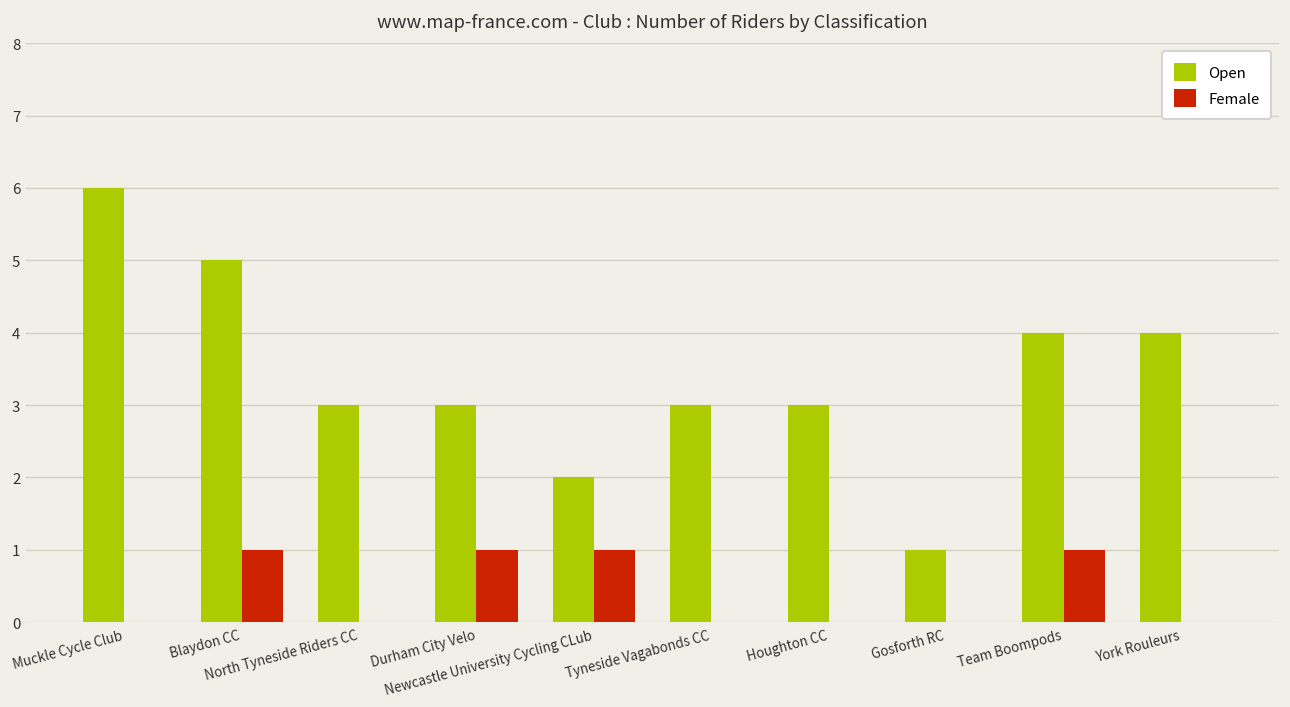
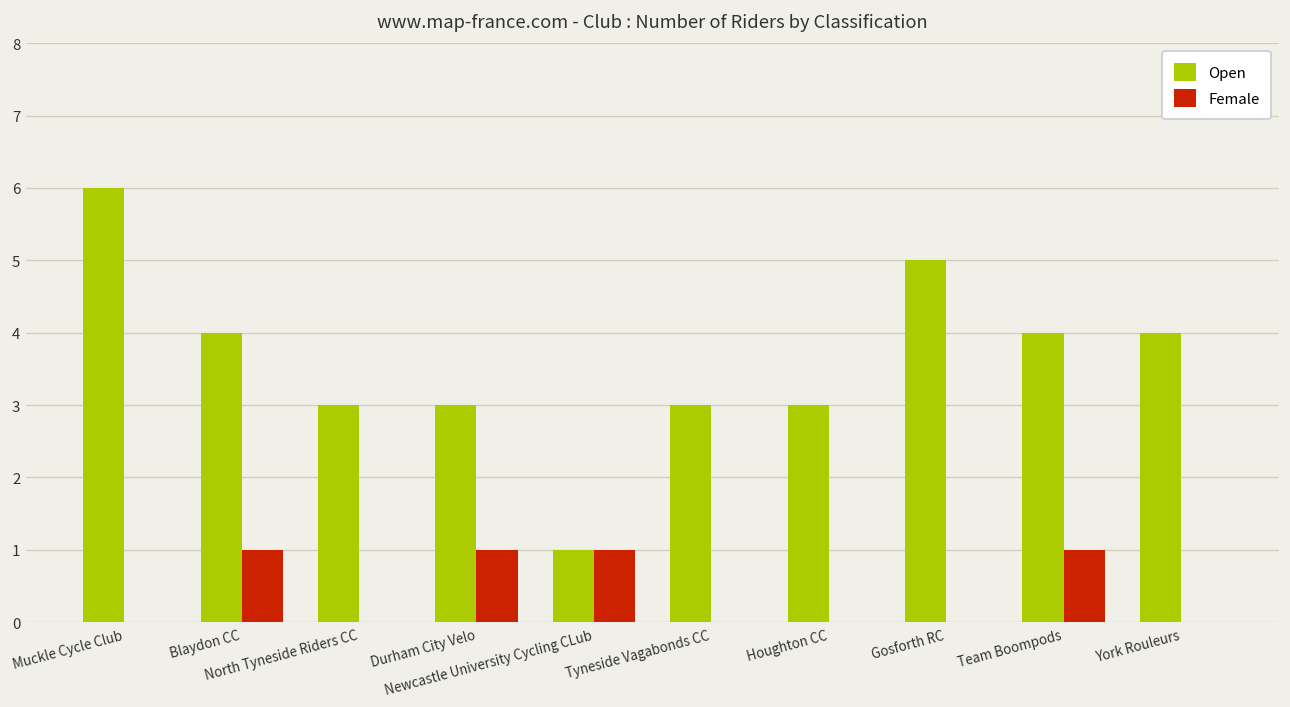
Open, Blaydon CC: 5 -> 4
Open, Newcastle University Cycling CLub: 2 -> 1
Open, Gosforth RC: 1 -> 5
